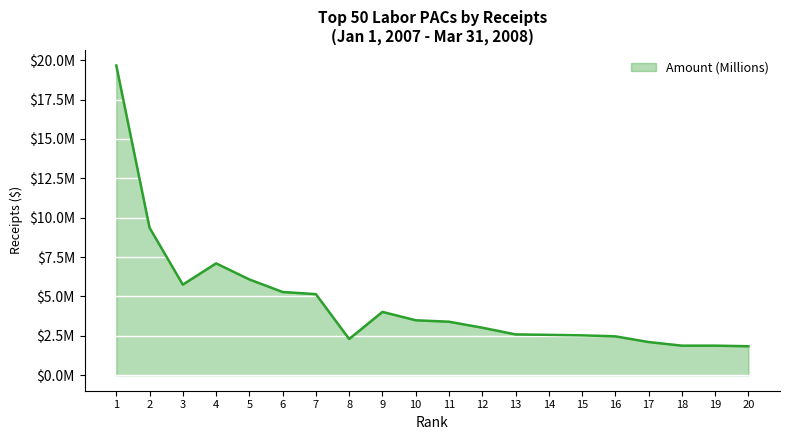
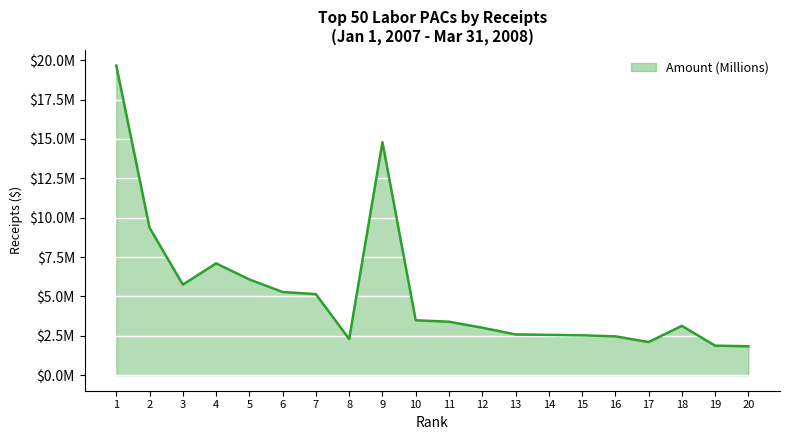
9: $4000000 -> $14800000
18: $1900000 -> $3100000
